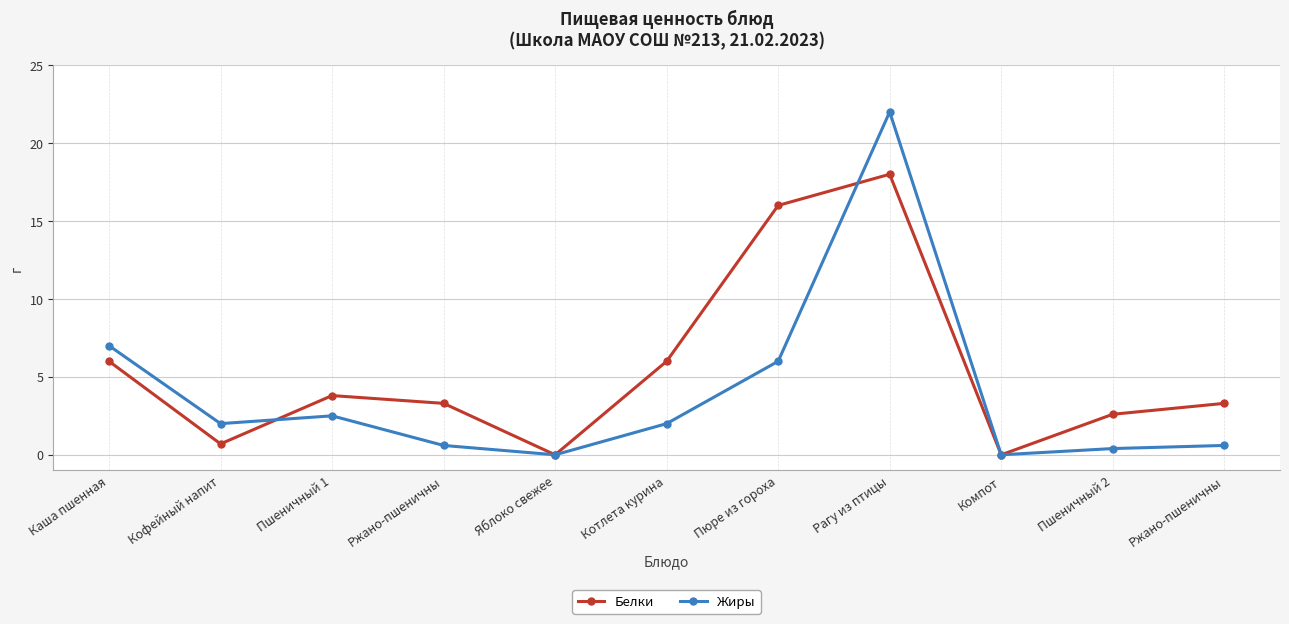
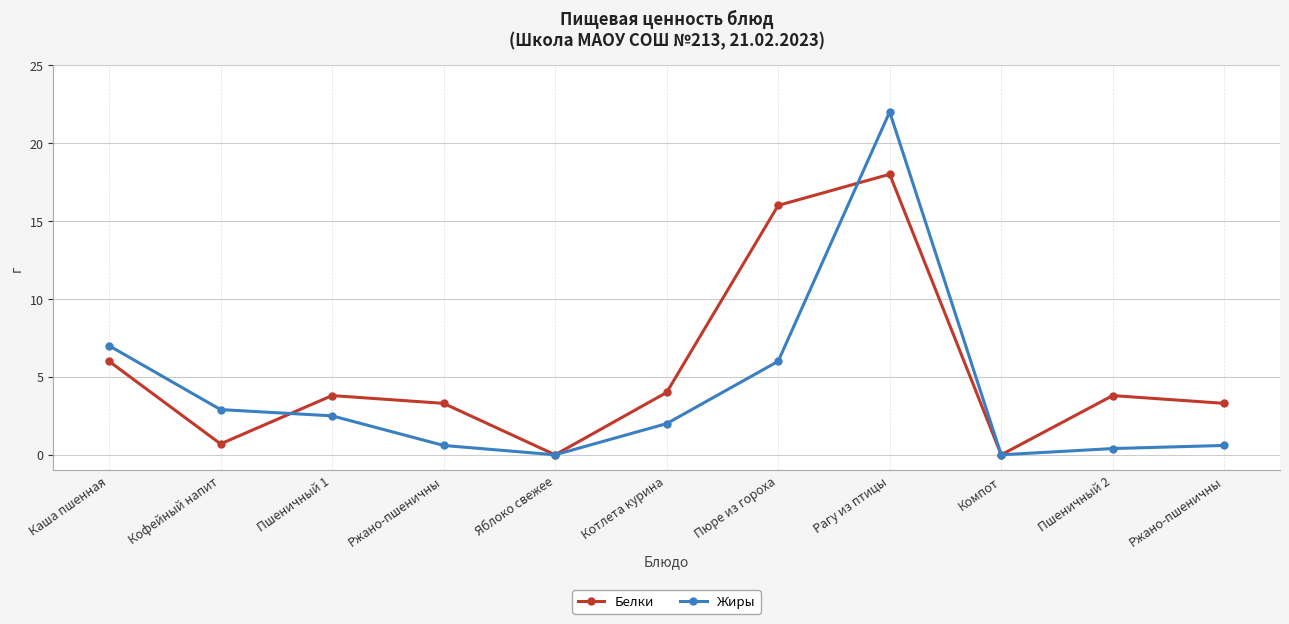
Жиры, Кофейный напит: 2.0 -> 2.9
Белки, Котлета курина: 6 -> 4
Белки, Пшеничный 2: 2.6 -> 3.8
